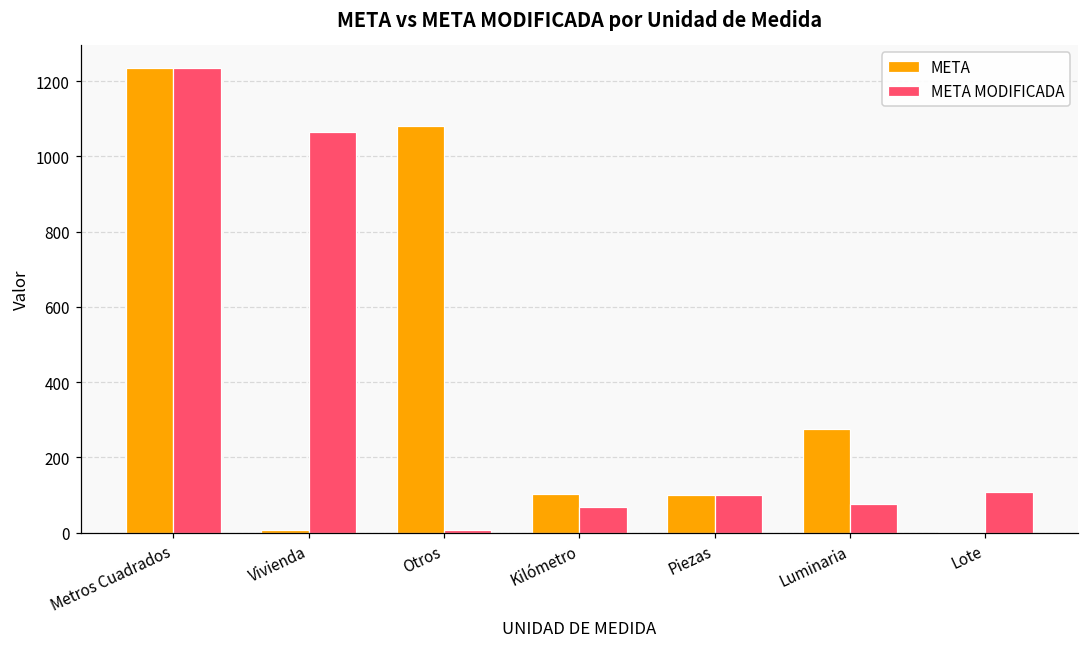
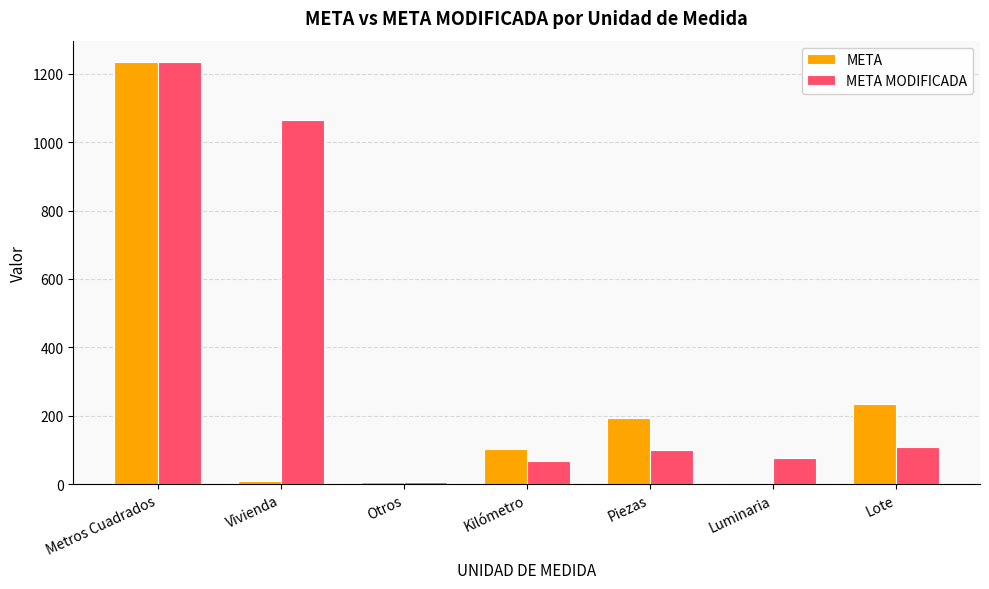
META, Otros: 1080 -> 10
META, Piezas: 100 -> 190
META, Luminaria: 280 -> 0
META, Lote: 0 -> 230
